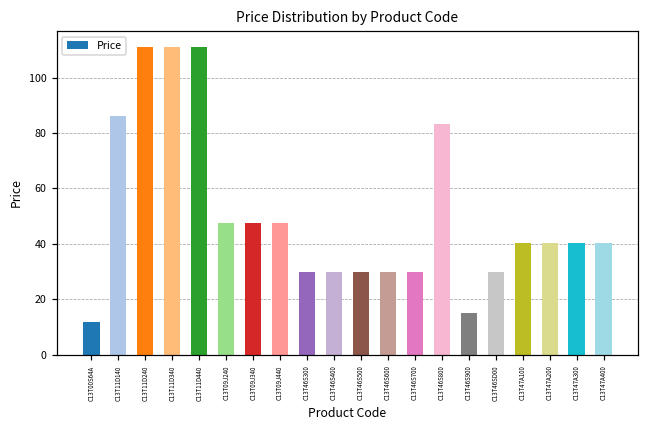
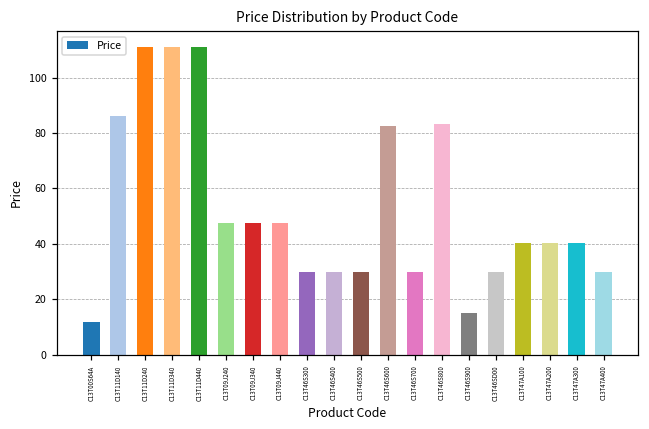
C13T46S600: 30 -> 82
C13T47A400: 40 -> 30
